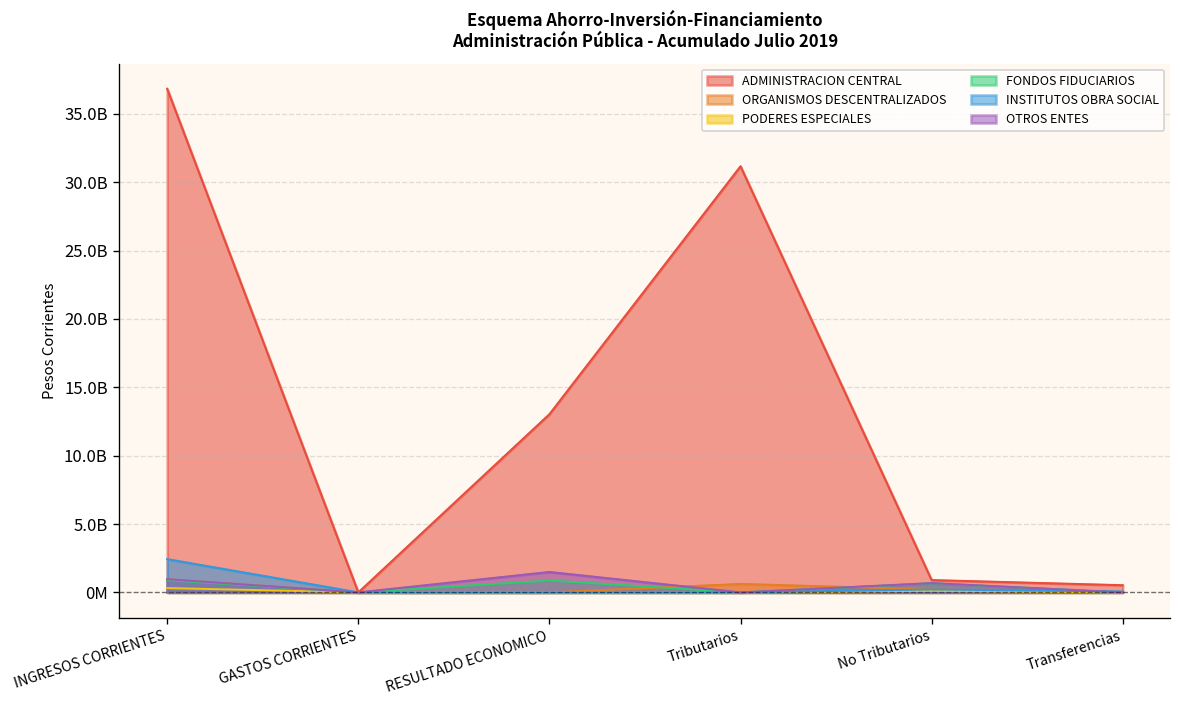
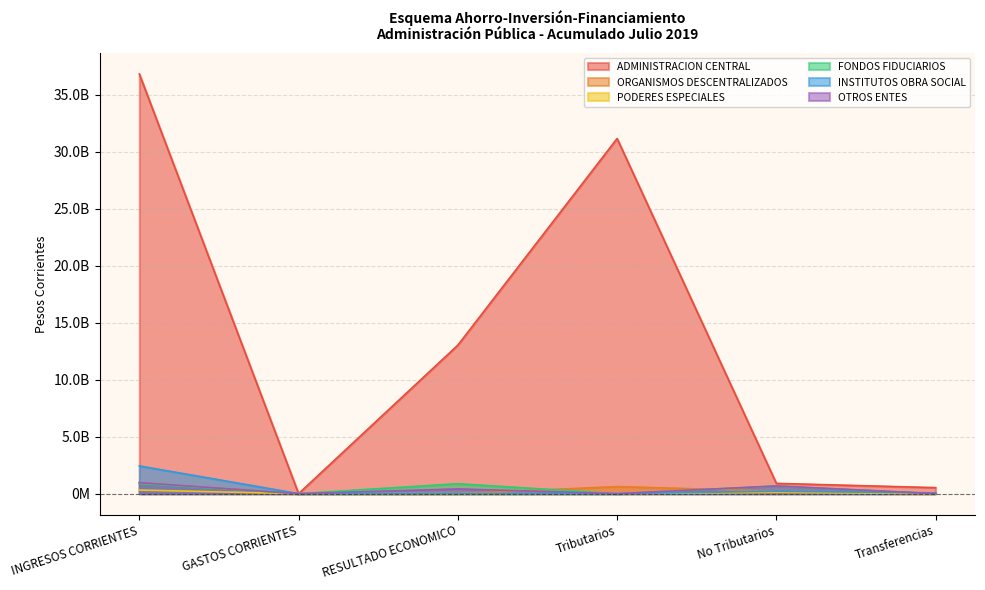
OTROS ENTES, RESULTADO ECONOMICO: 1500000000 -> 400000000
